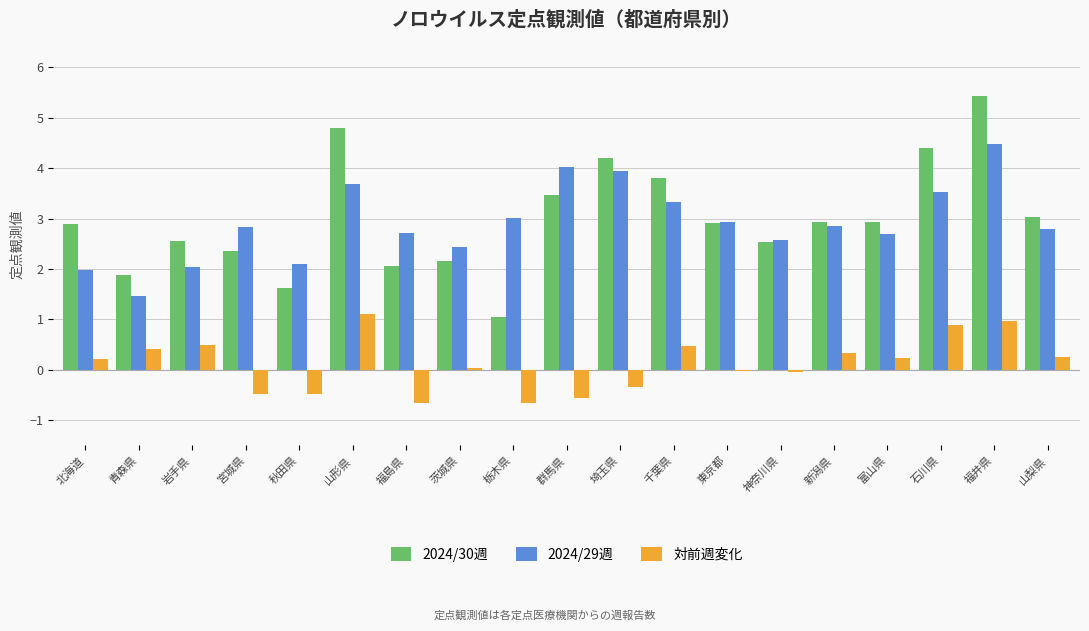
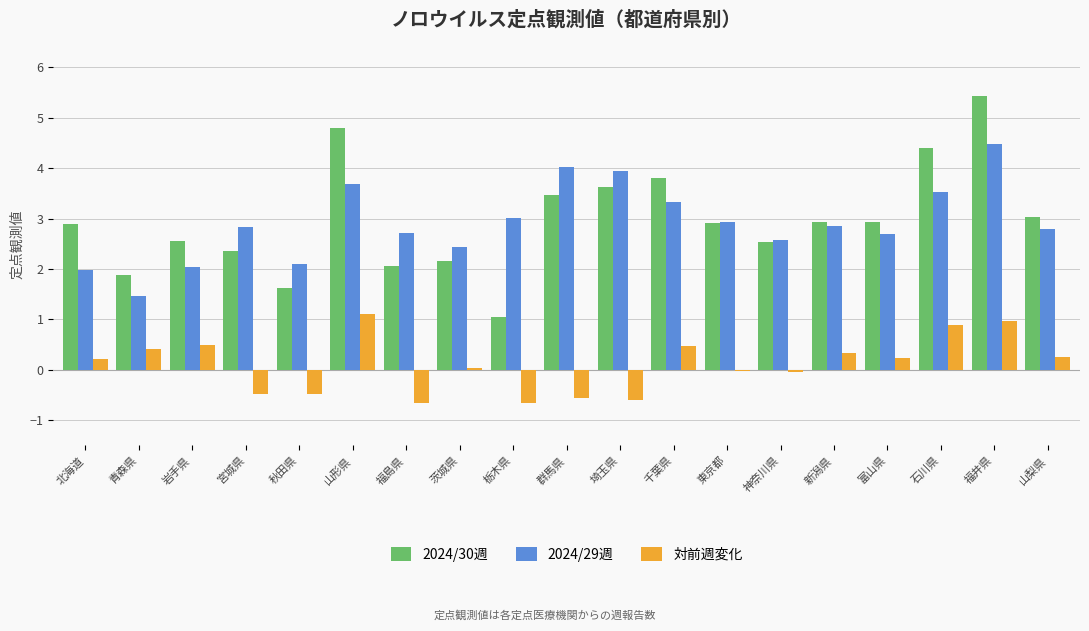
2024/30週, 埼玉県: 4.2 -> 3.6
対前週変化, 埼玉県: -0.3 -> -0.6
